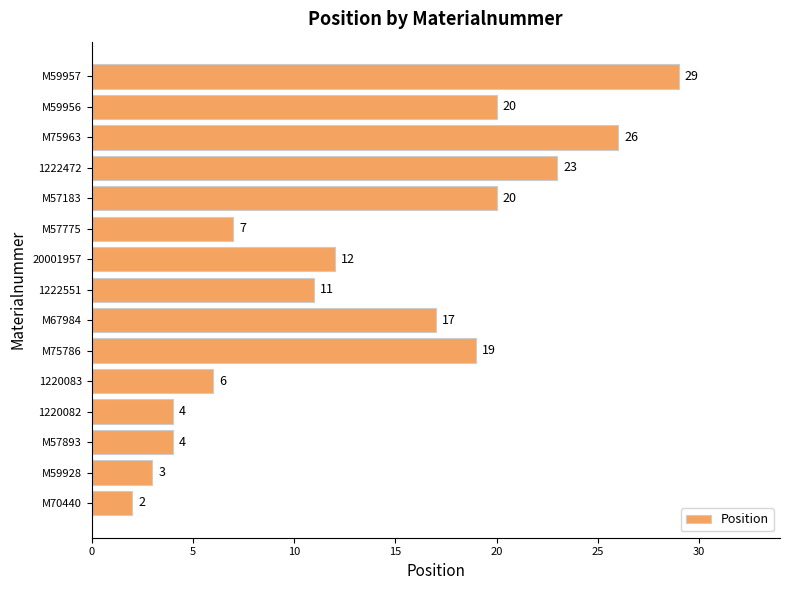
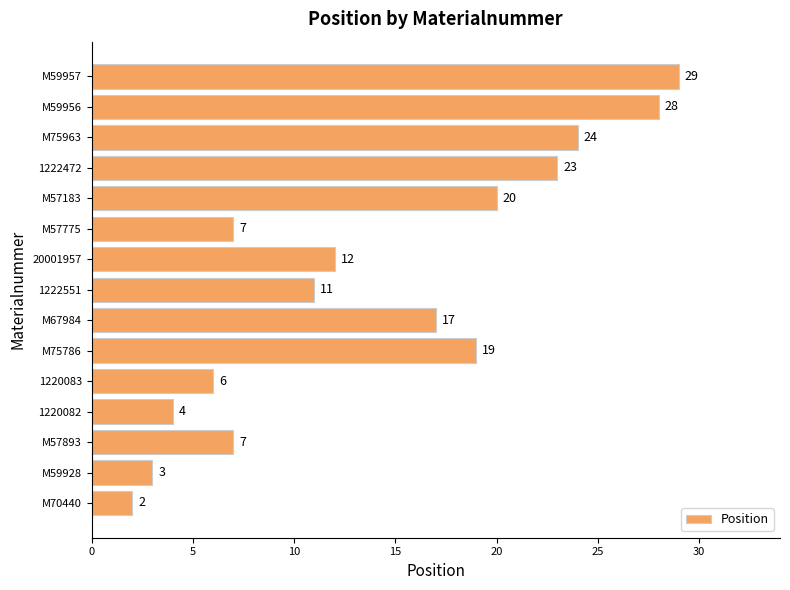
M59956: 20 -> 28
M75963: 26 -> 24
M57893: 4 -> 7
